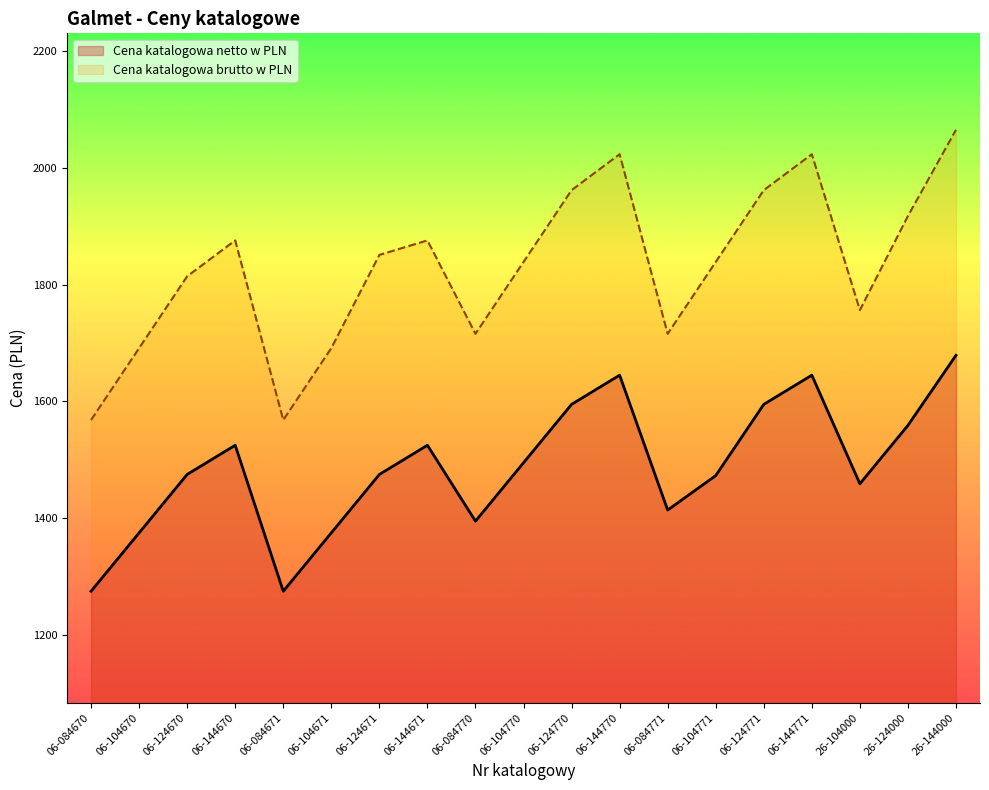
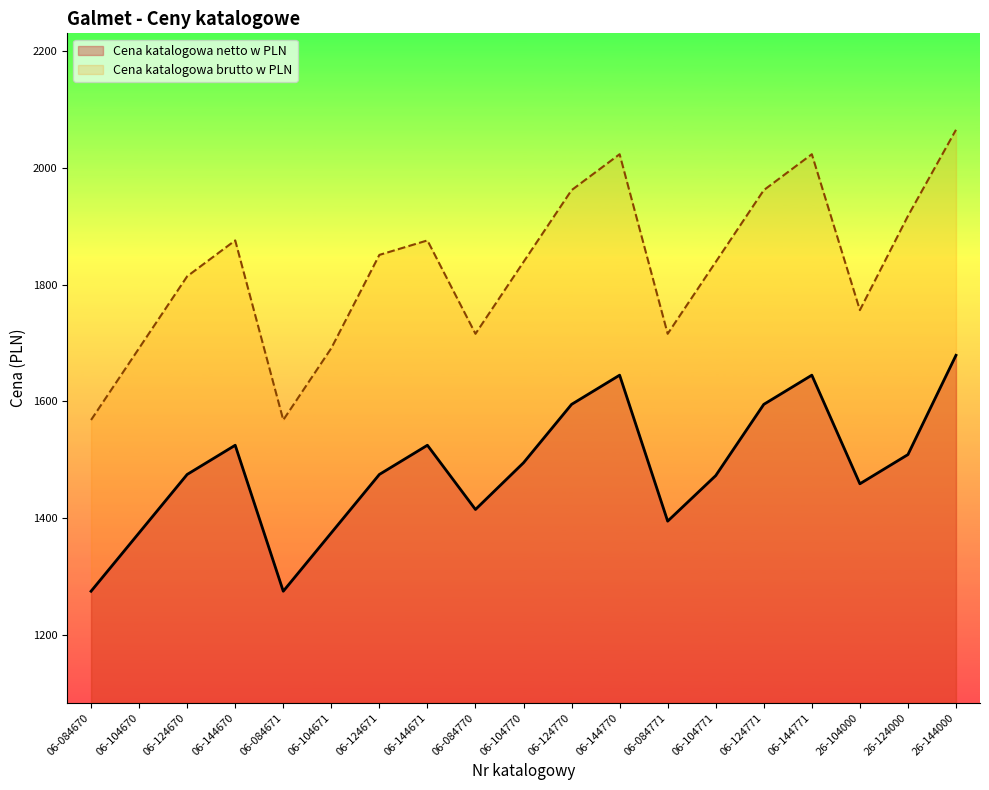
Cena katalogowa netto w PLN, 06-084770: 1400 -> 1420
Cena katalogowa netto w PLN, 06-084771: 1410 -> 1400
Cena katalogowa netto w PLN, 26-124000: 1560 -> 1510
